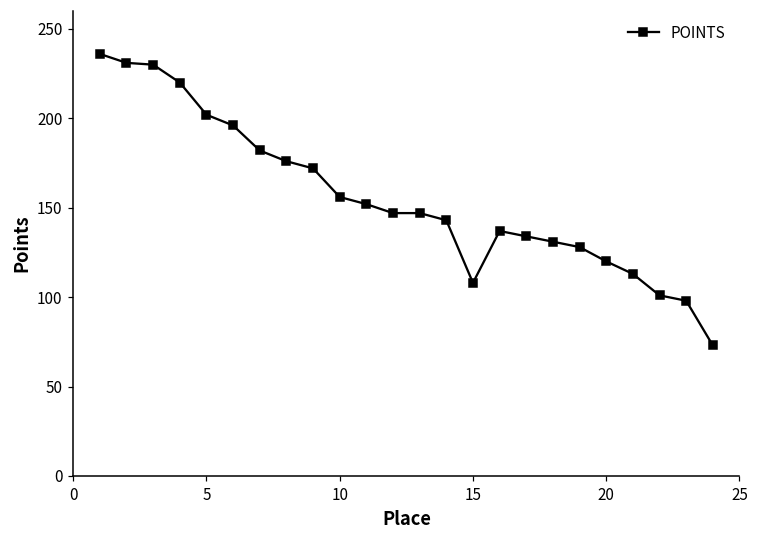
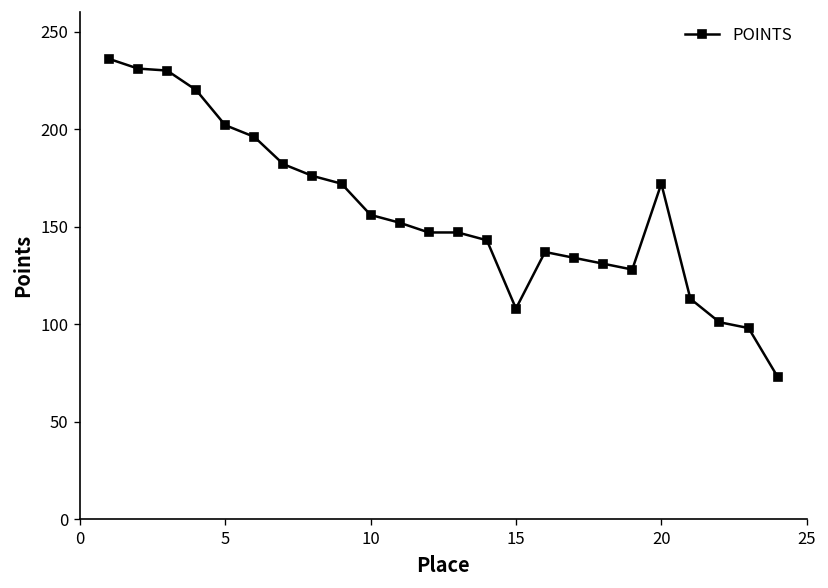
20: 120 -> 172
